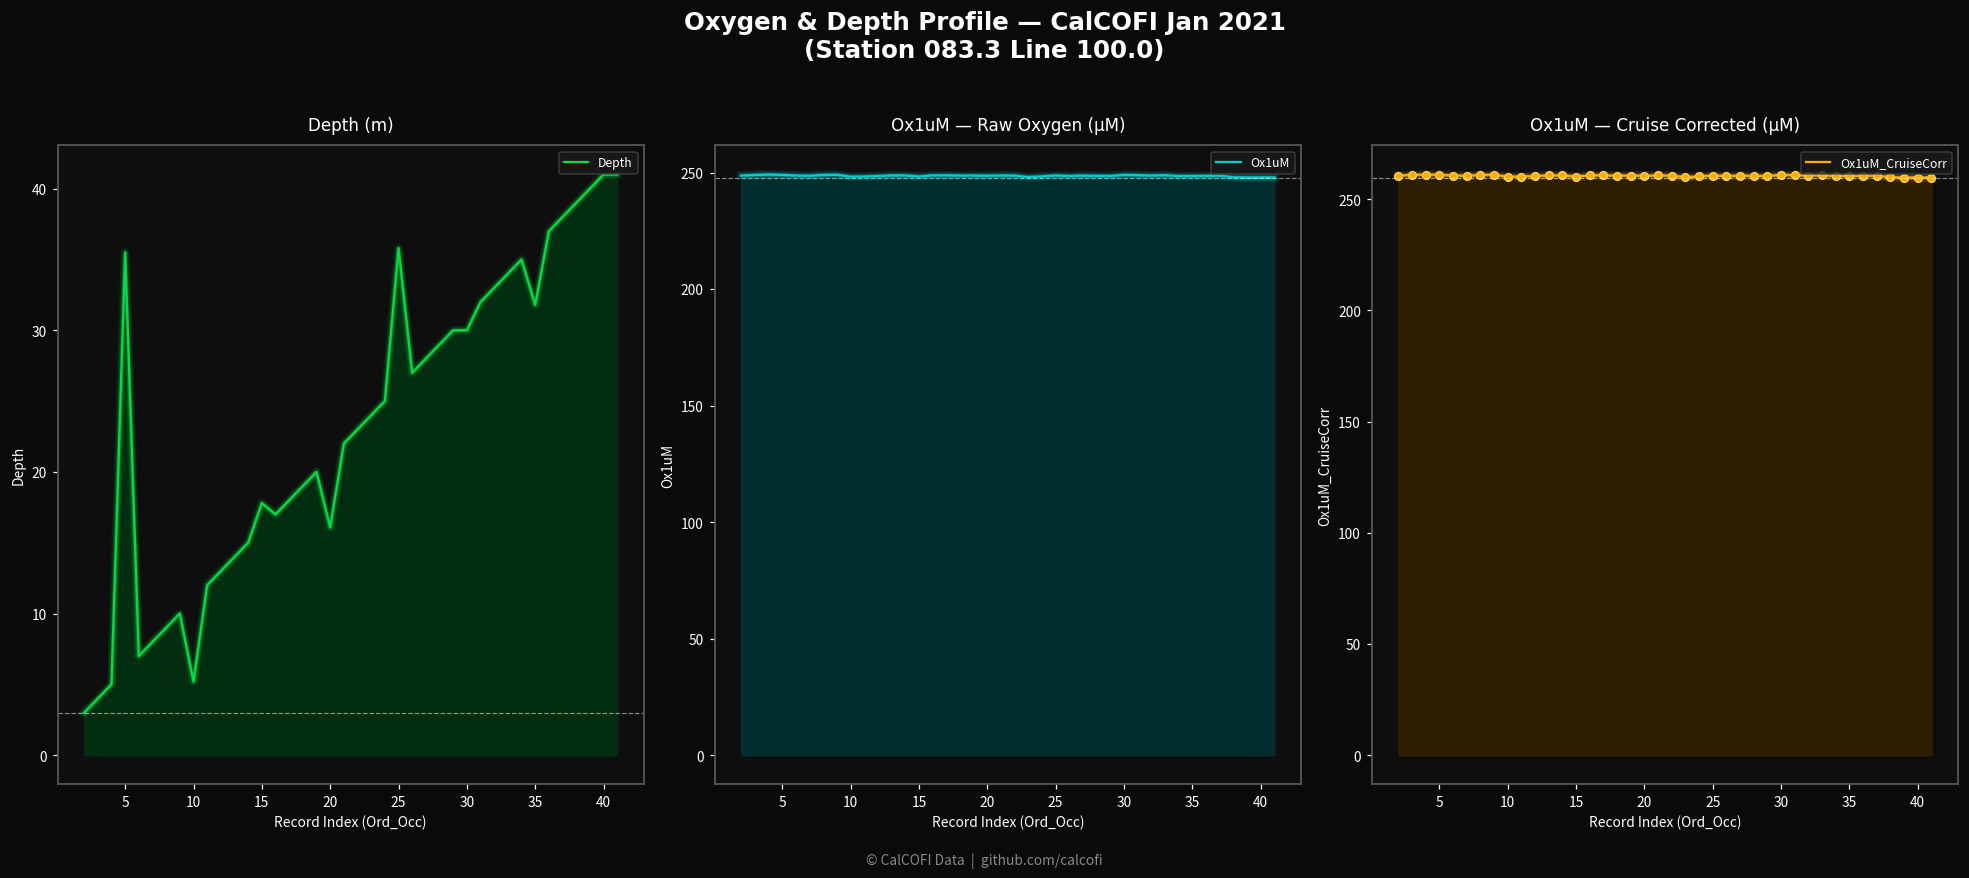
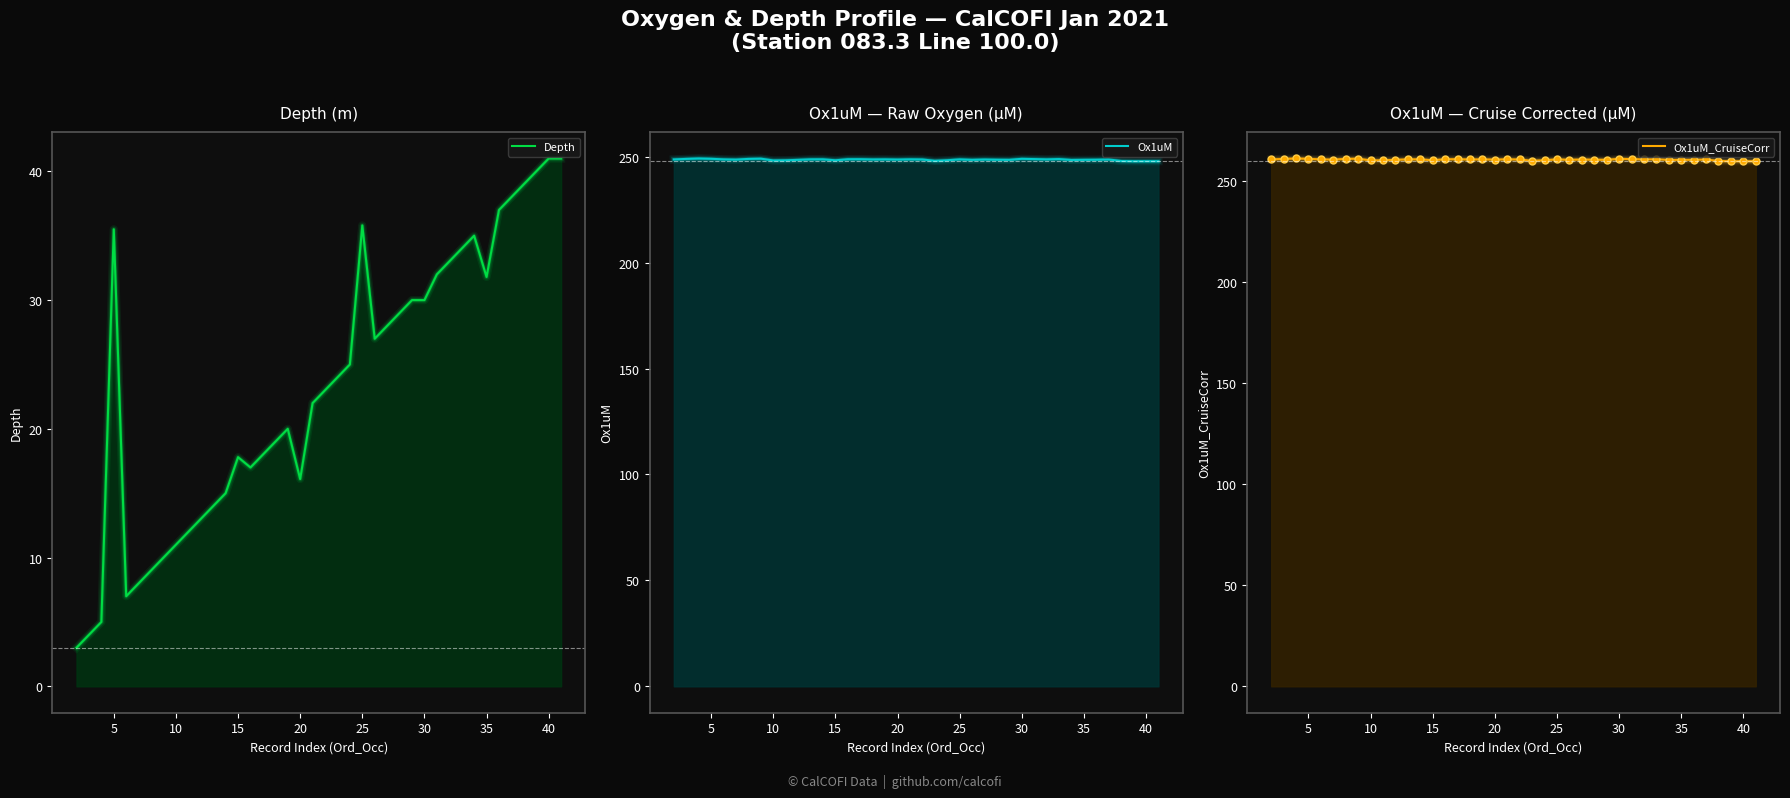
Depth (m), 10: 5.2 -> 11.0
